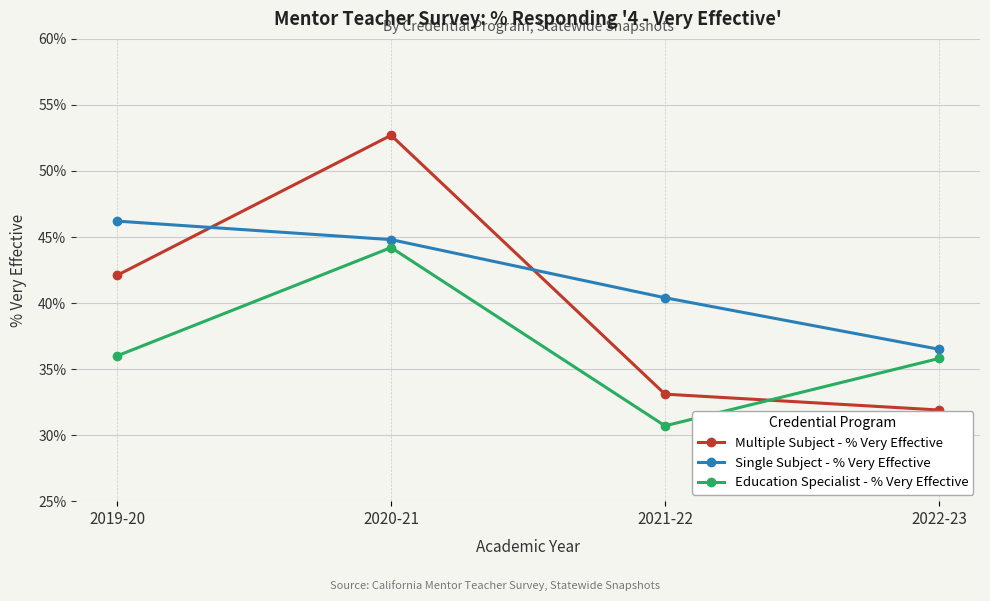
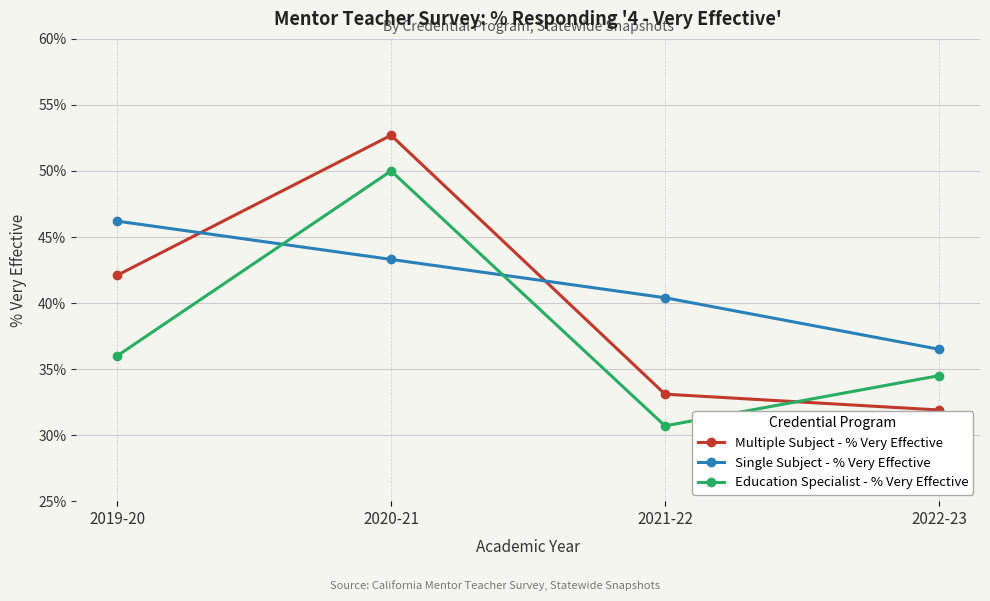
Single Subject - % Very Effective, 2020-21: 44.8% -> 43.3%
Education Specialist - % Very Effective, 2020-21: 44.2% -> 50.0%
Education Specialist - % Very Effective, 2022-23: 35.8% -> 34.5%
